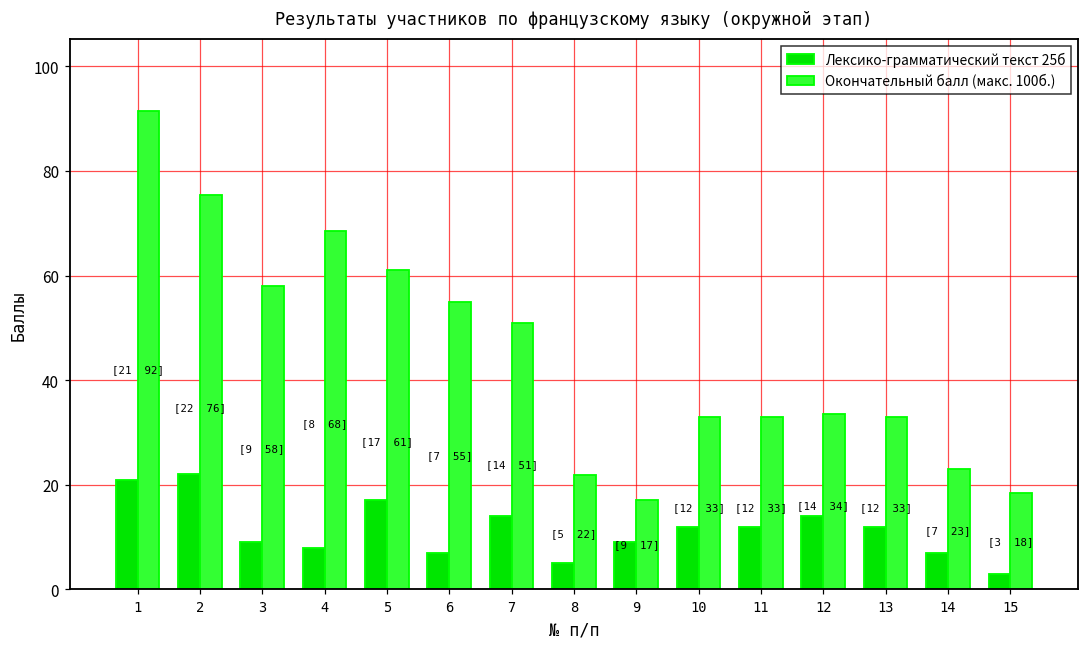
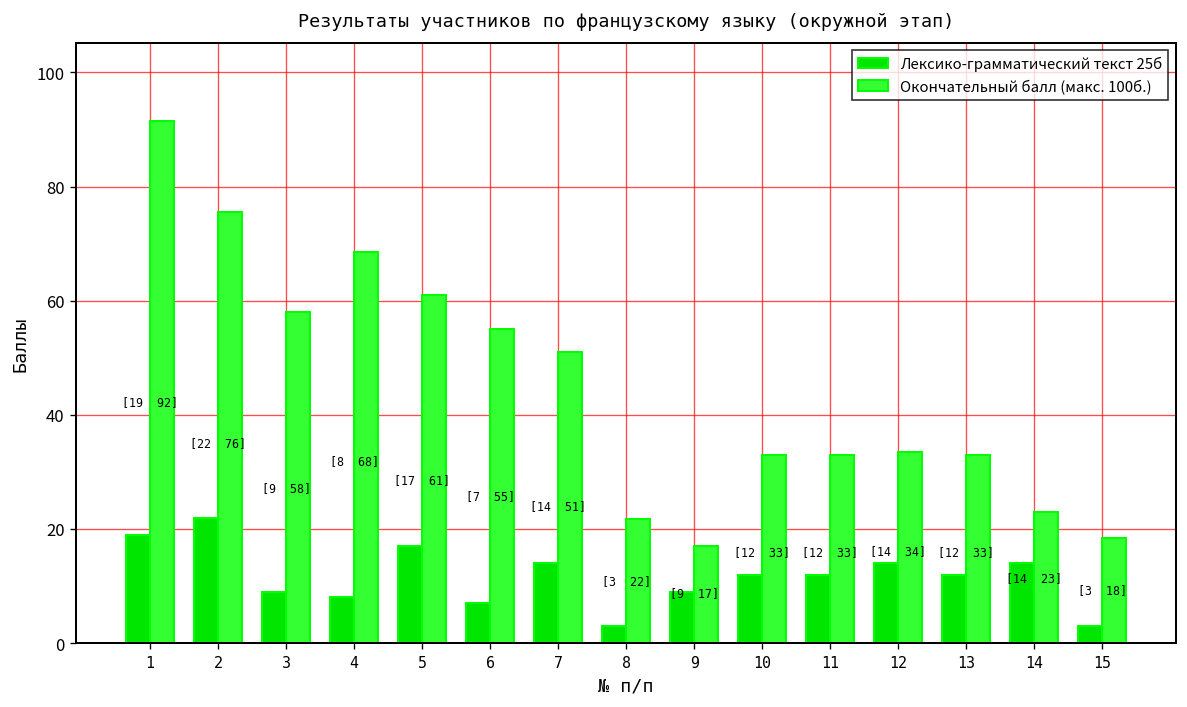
Лексико-грамматический текст 25б, 1: 21 -> 19
Лексико-грамматический текст 25б, 8: 5 -> 3
Лексико-грамматический текст 25б, 14: 7 -> 14
